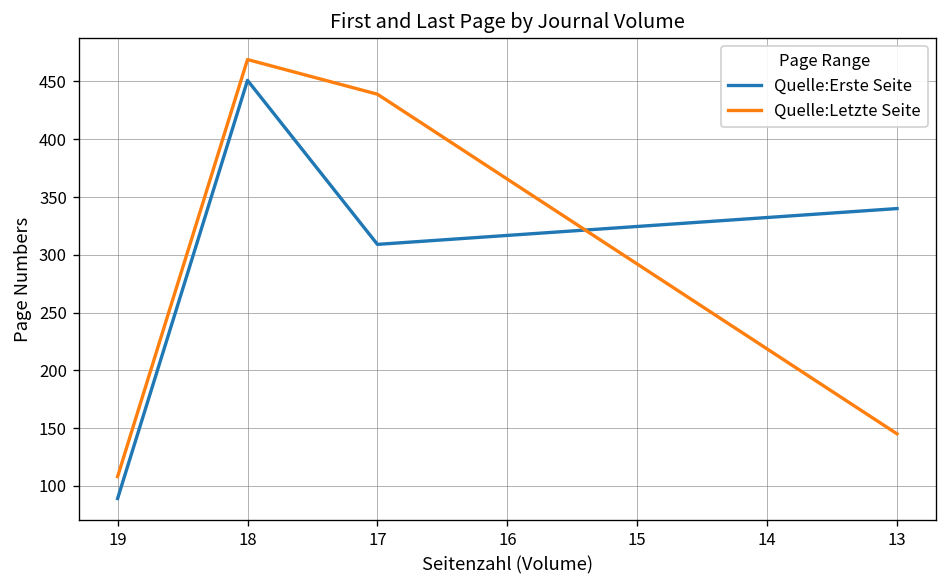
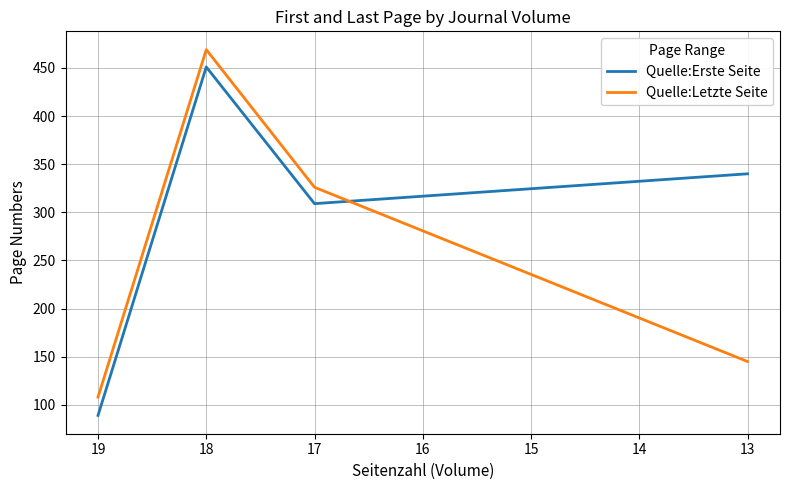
Quelle:Letzte Seite, 17: 440 -> 330
